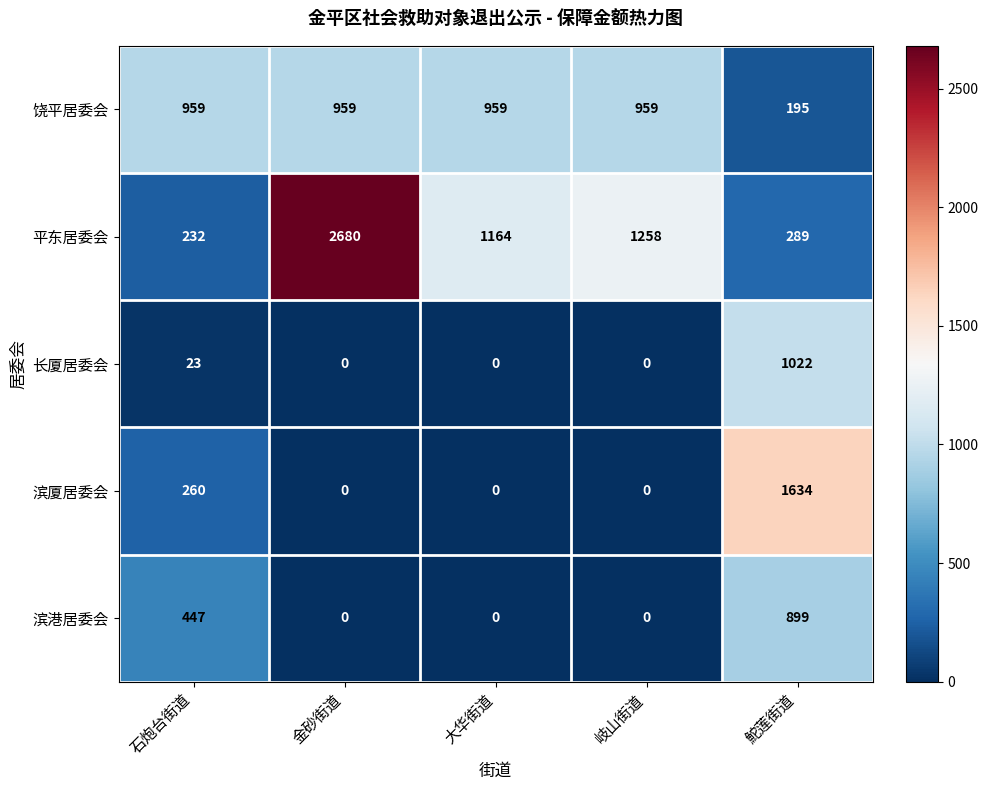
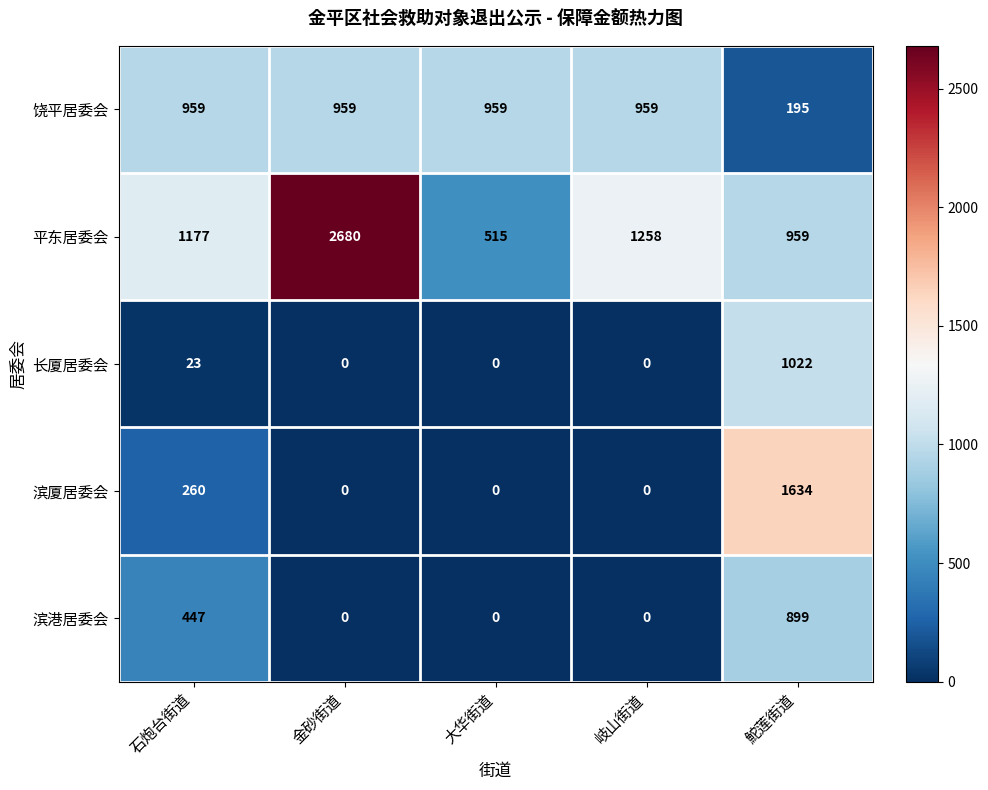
平东居委会, 石炮台街道: 232 -> 1177
平东居委会, 大华街道: 1164 -> 515
平东居委会, 鮀莲街道: 289 -> 959
